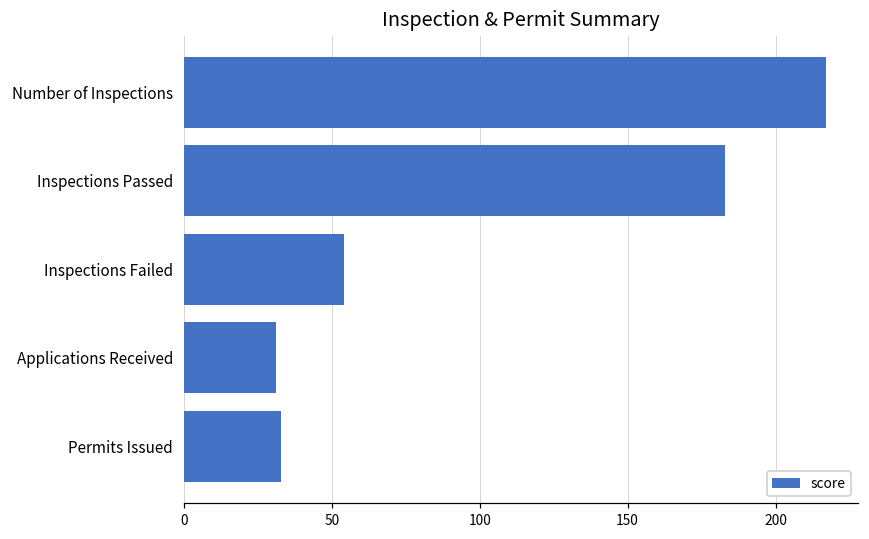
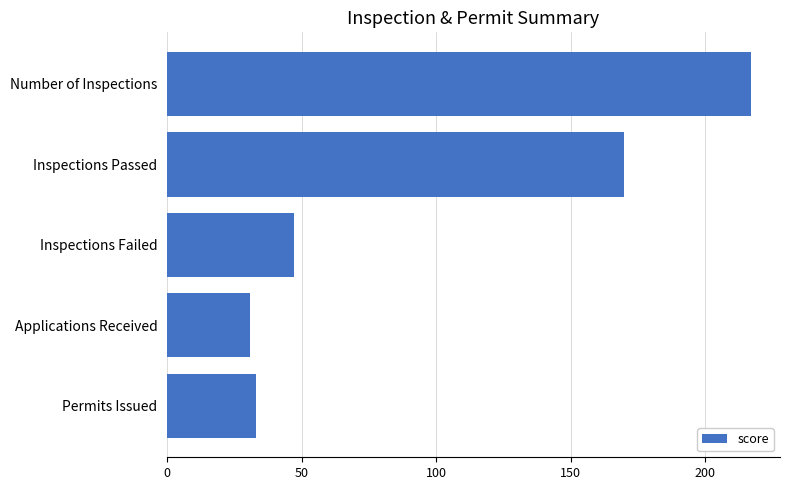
Inspections Passed: 183 -> 170
Inspections Failed: 54 -> 47
